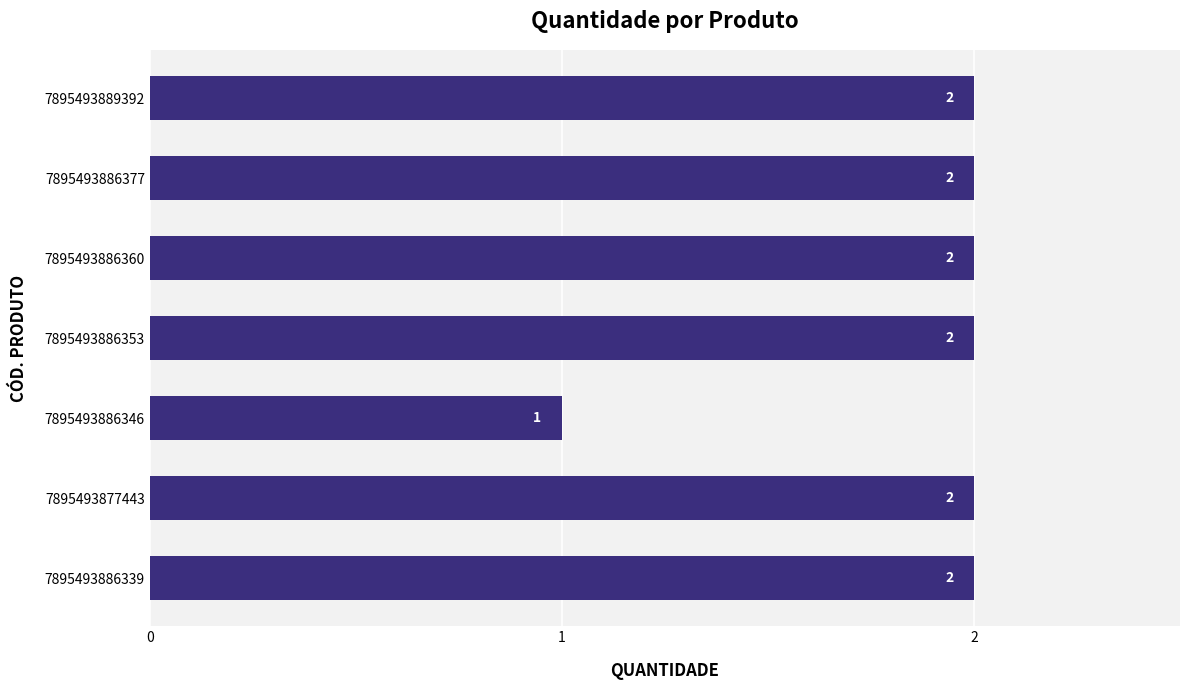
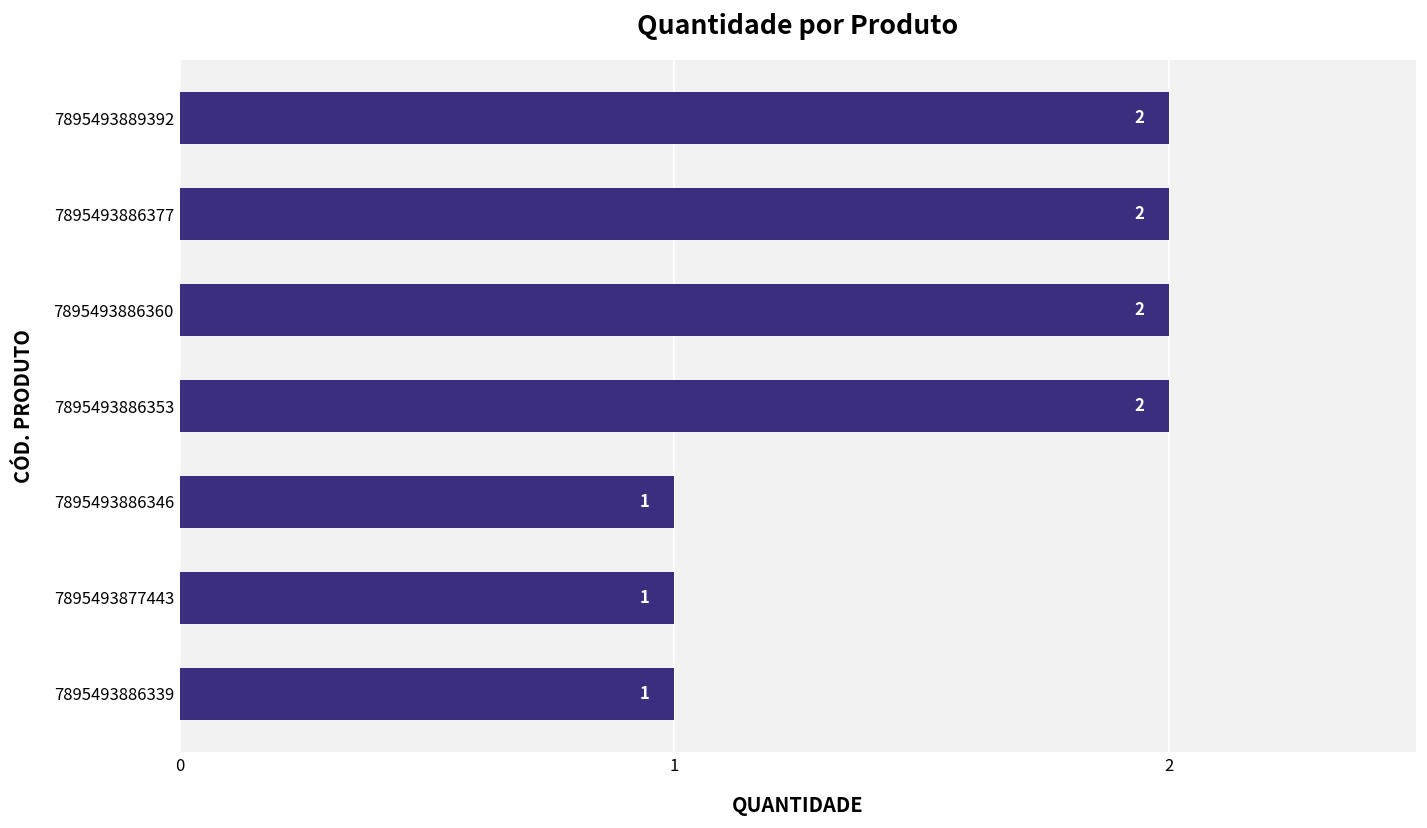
7895493877443: 2 -> 1
7895493886339: 2 -> 1
